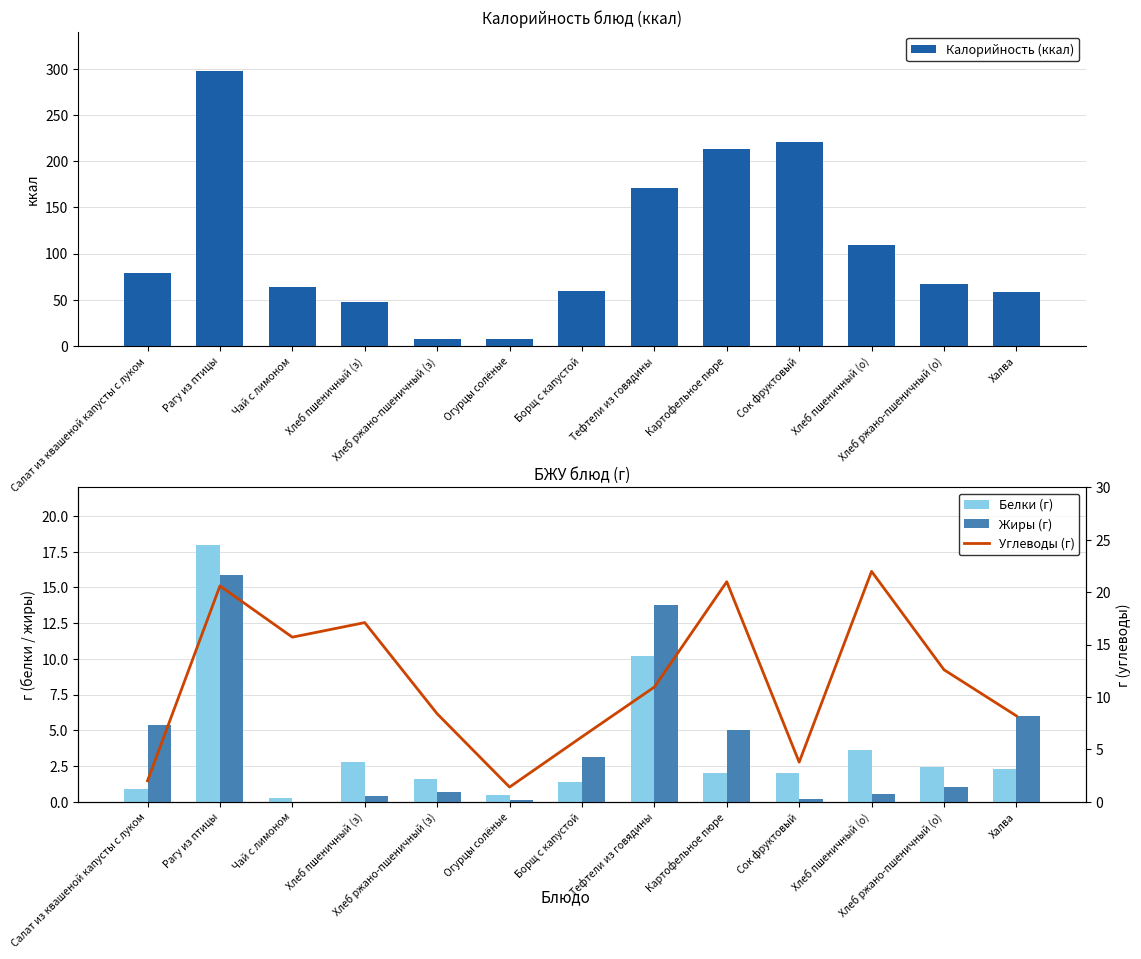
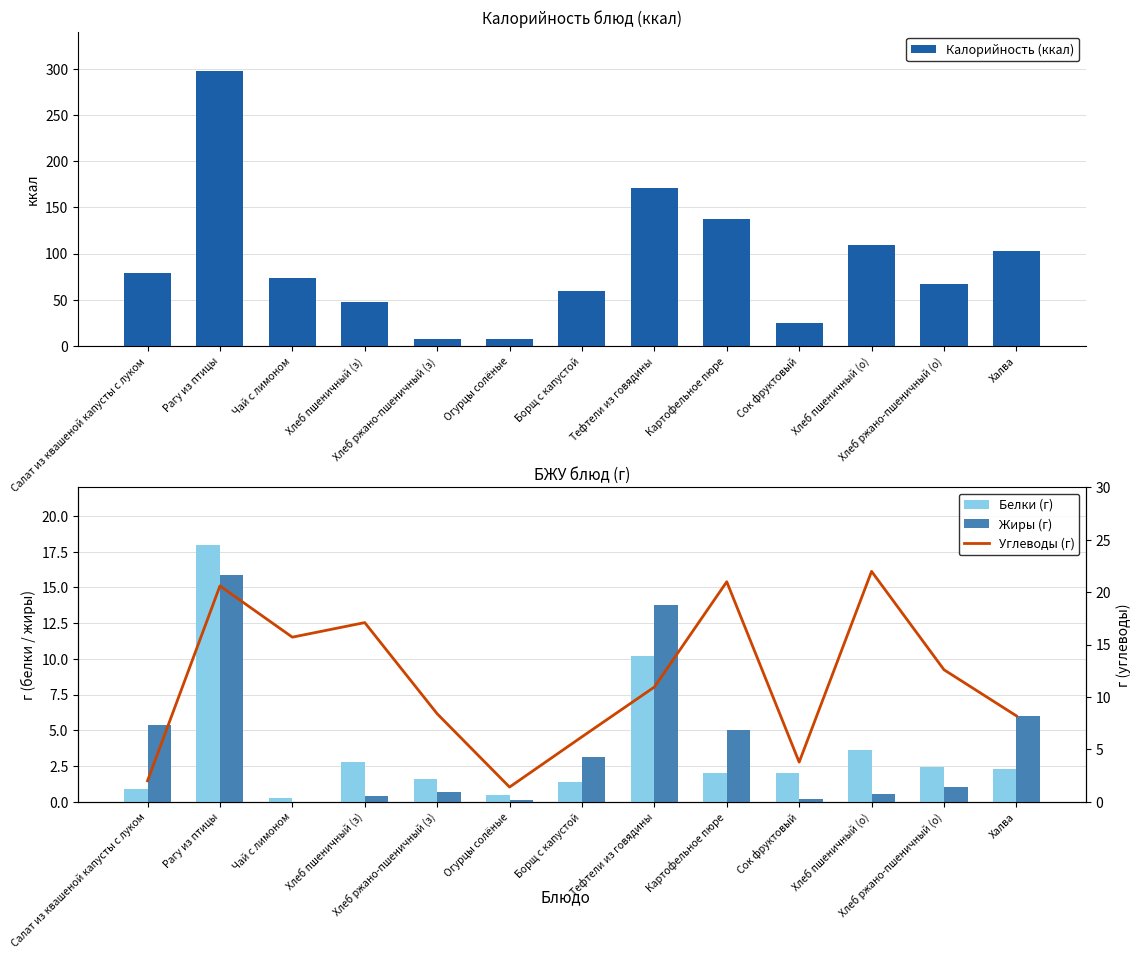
Калорийность блюд (ккал), Чай с лимоном: 60 -> 70
Калорийность блюд (ккал), Картофельное пюре: 210 -> 140
Калорийность блюд (ккал), Сок фруктовый: 220 -> 20
Калорийность блюд (ккал), Халва: 60 -> 100
